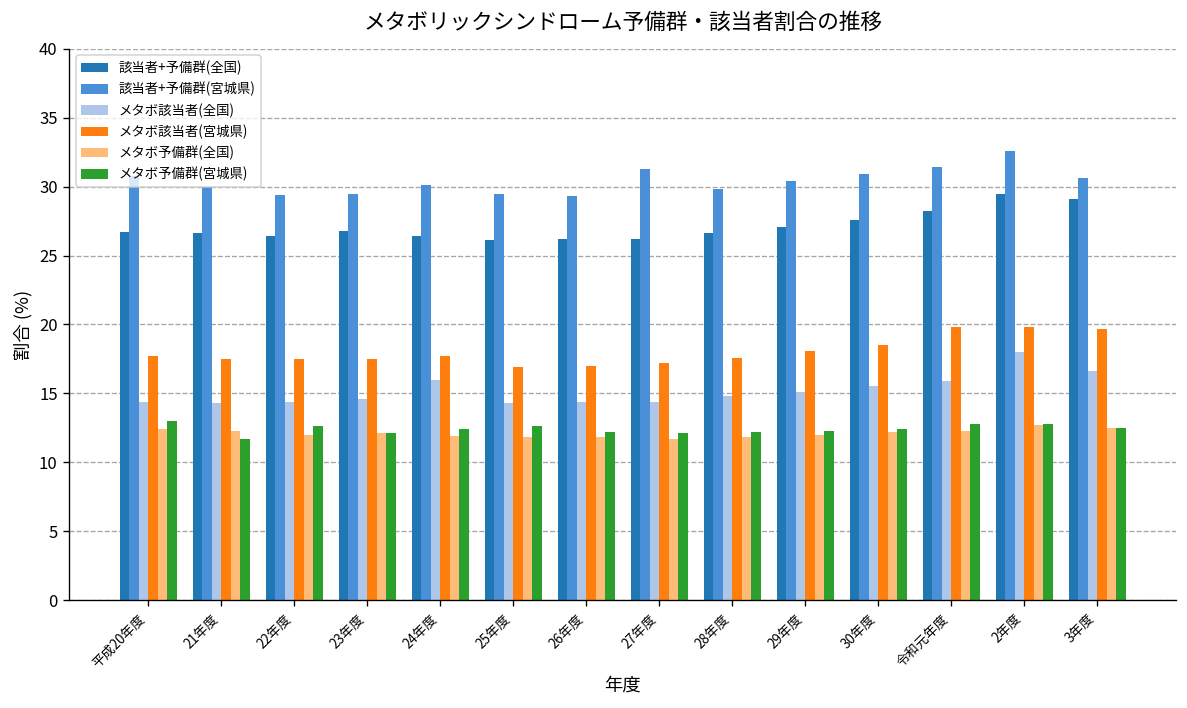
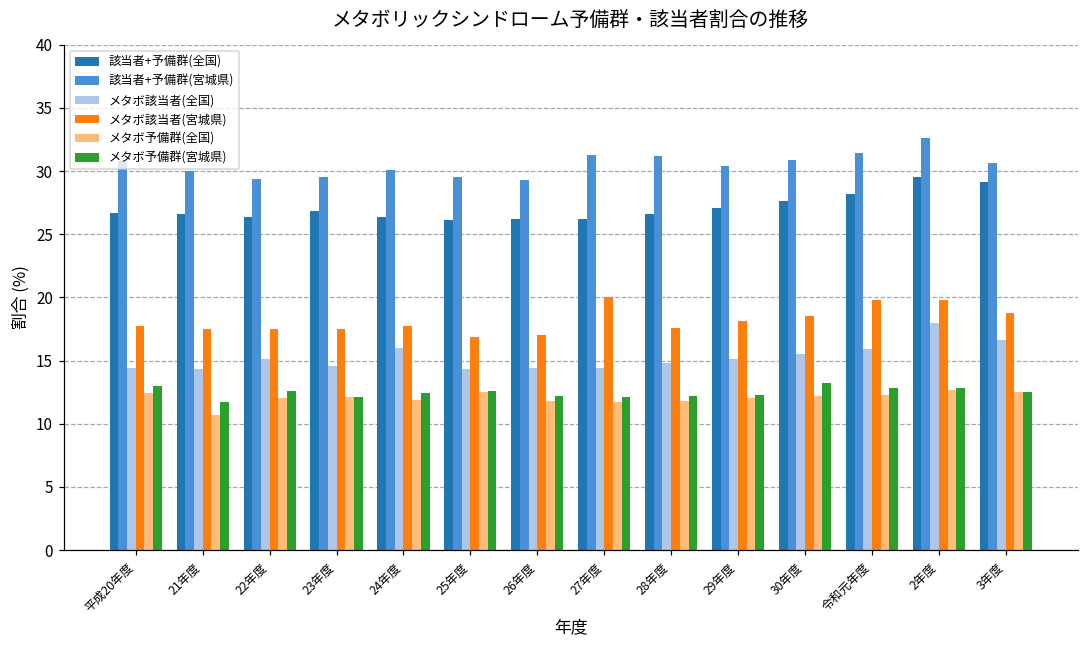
メタボ予備群(全国), 21年度: 12.3 -> 10.7
メタボ該当者(全国), 22年度: 14.4 -> 15.1
メタボ予備群(全国), 25年度: 11.8 -> 12.5
メタボ該当者(宮城県), 27年度: 17.2 -> 20.0
該当者+予備群(宮城県), 28年度: 29.8 -> 31.2
メタボ予備群(宮城県), 30年度: 12.4 -> 13.2
メタボ該当者(宮城県), 3年度: 19.7 -> 18.8
